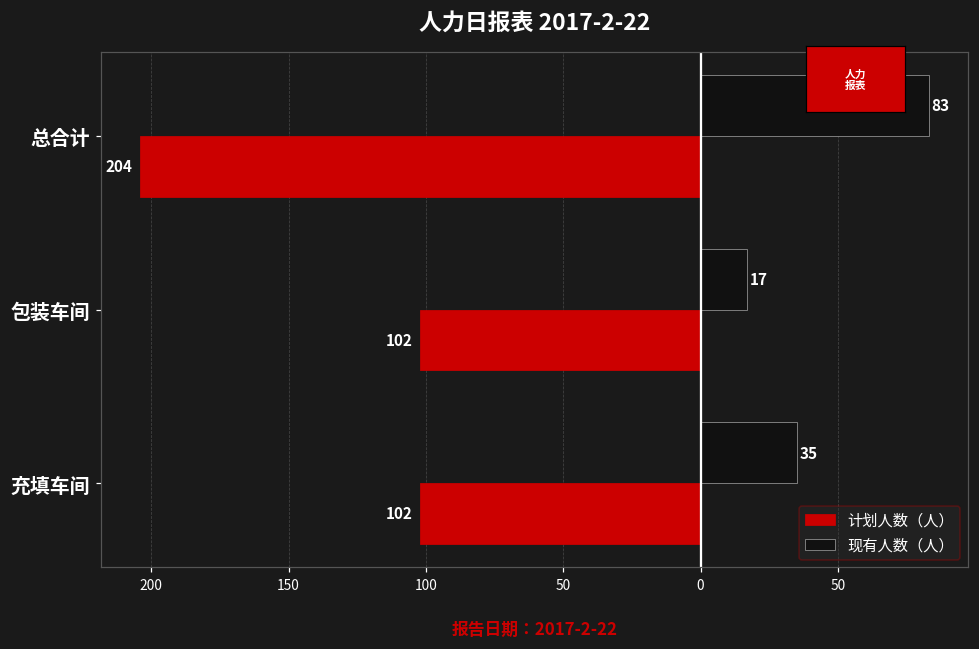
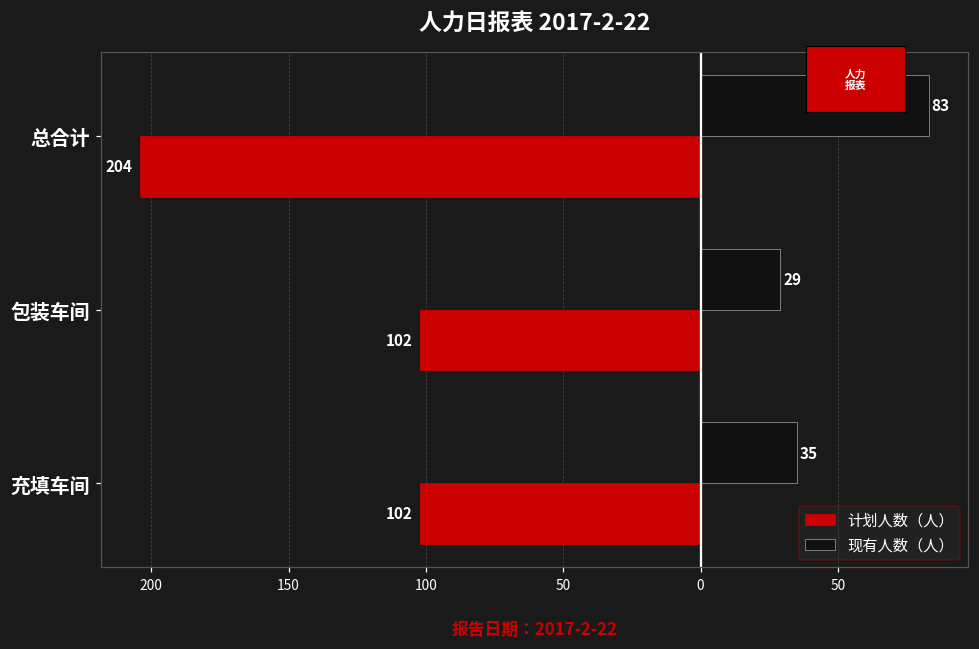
现有人数（人）, 包装车间: 17 -> 29
